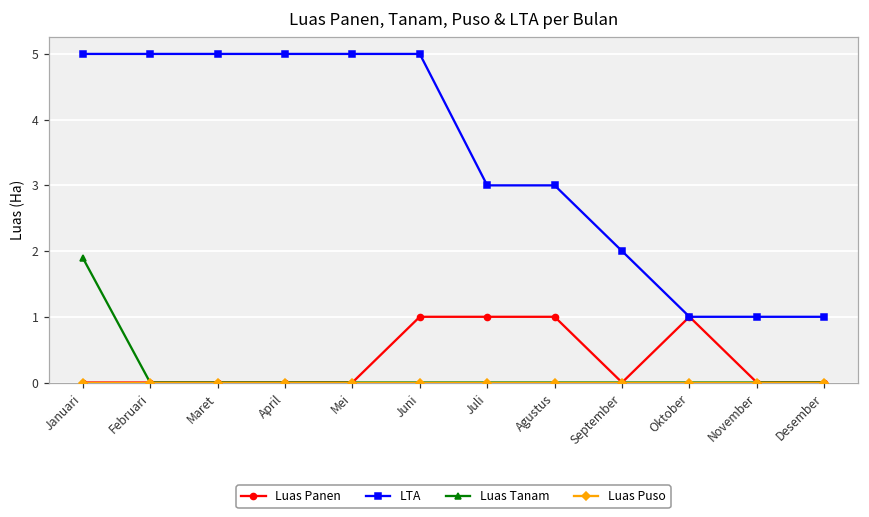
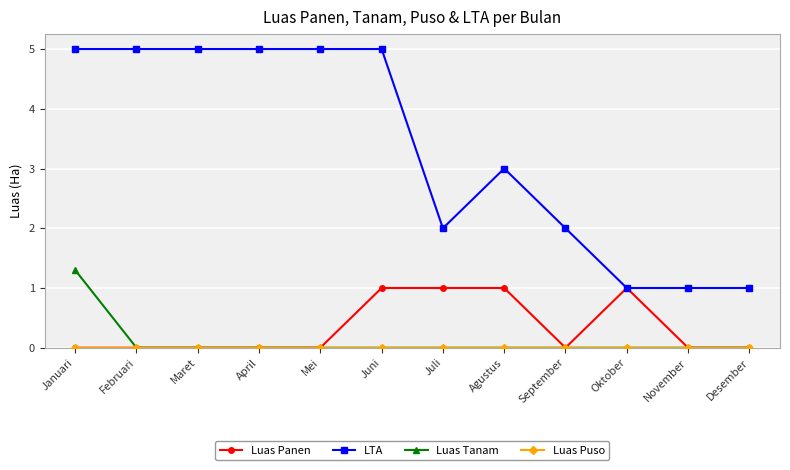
Luas Tanam, Januari: 1.9 -> 1.3
LTA, Juli: 3 -> 2
